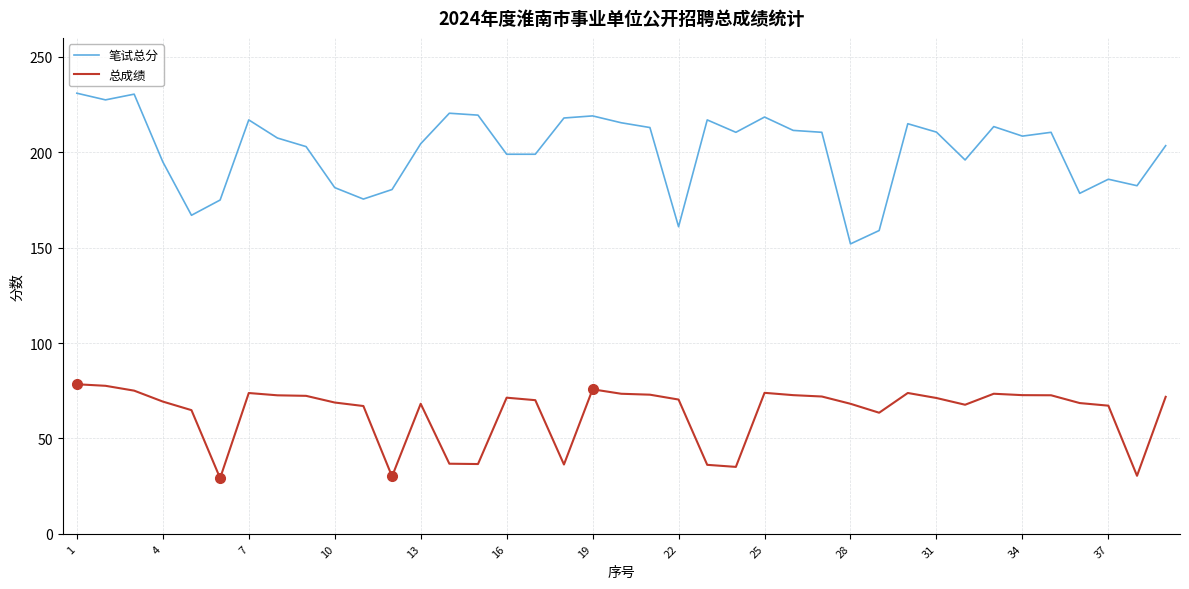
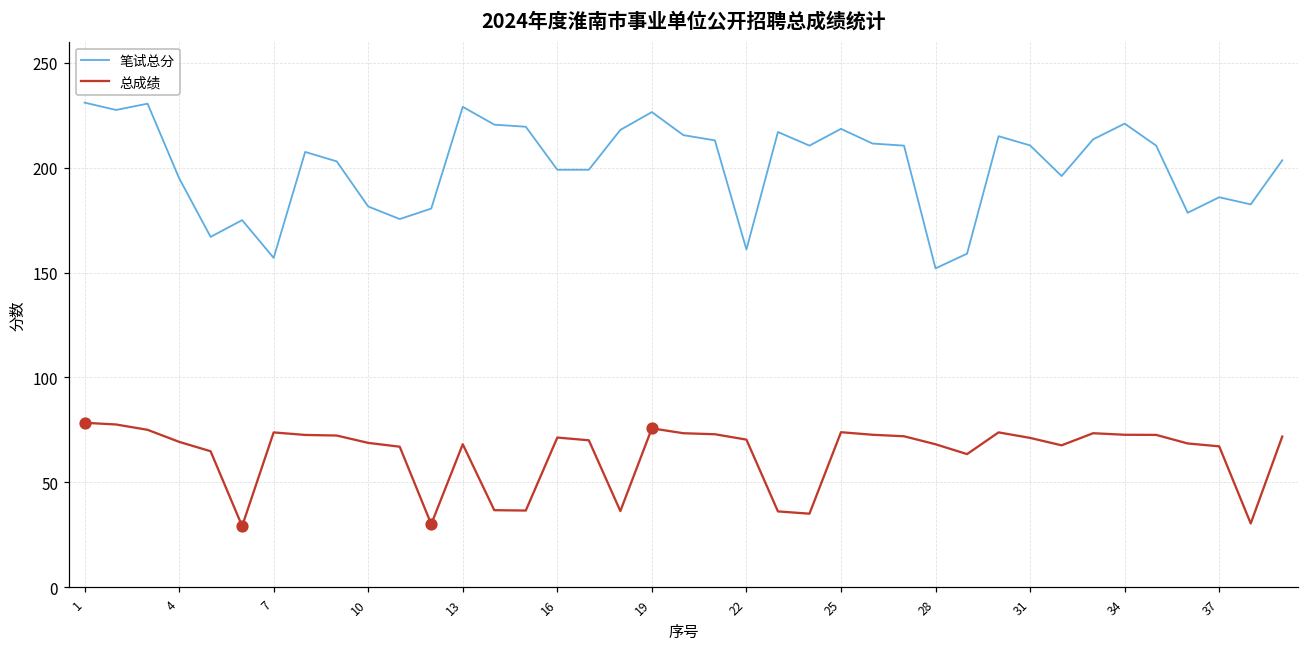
笔试总分, 7: 217 -> 157
笔试总分, 13: 205 -> 229
笔试总分, 19: 219 -> 227
笔试总分, 34: 209 -> 221
